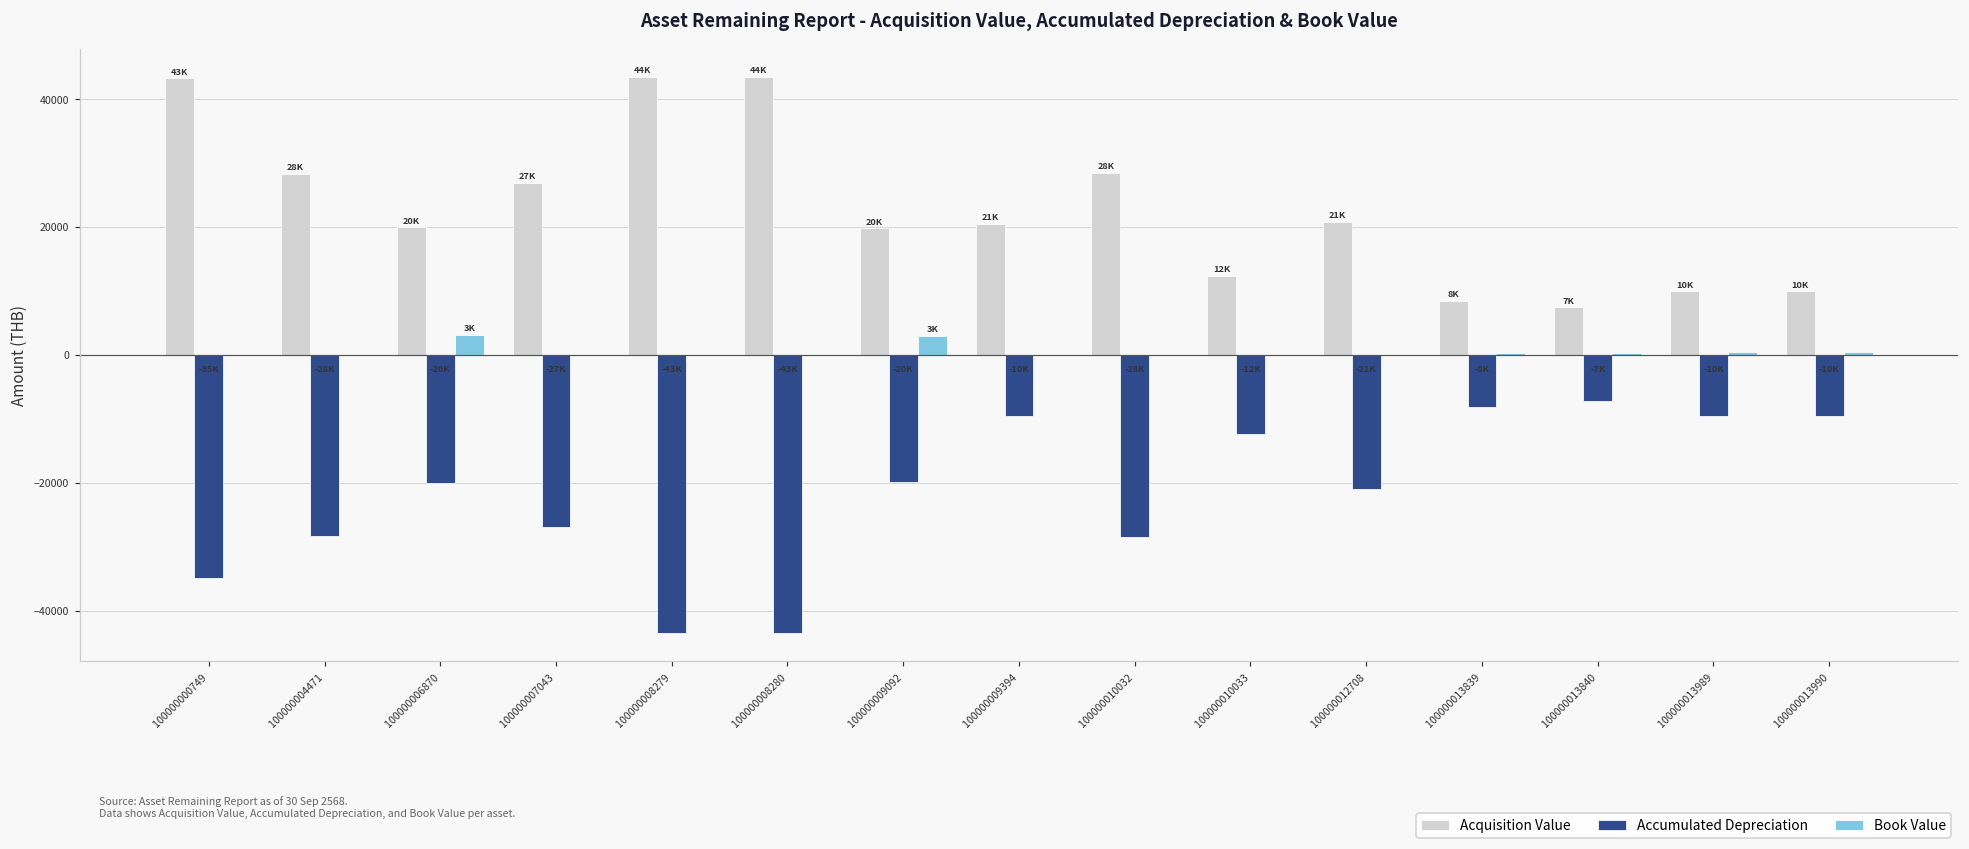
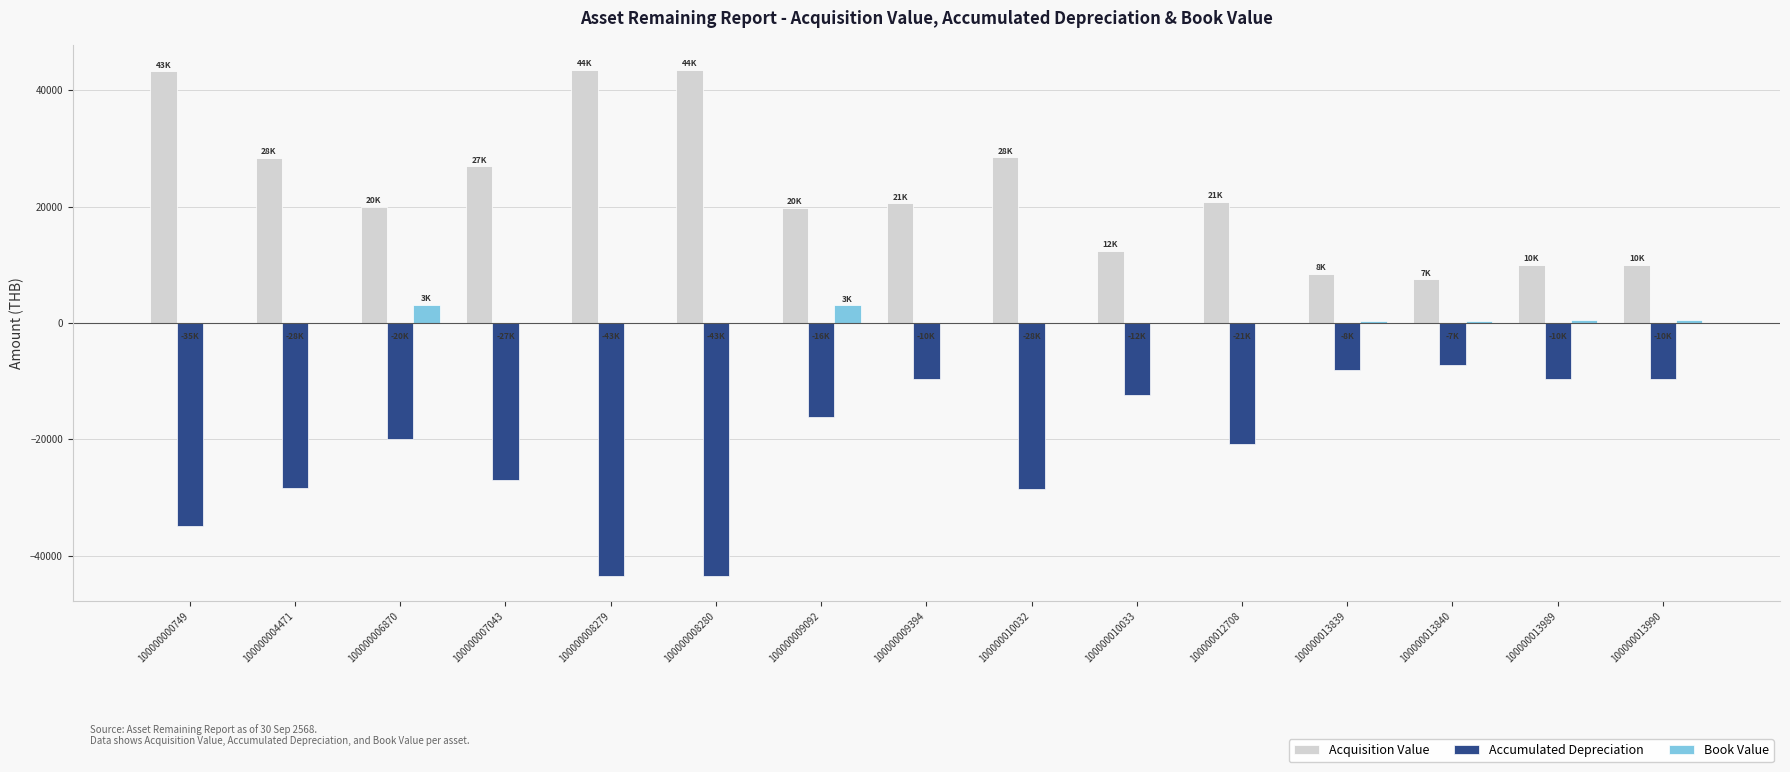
Accumulated Depreciation, 100000009092: -20K -> -16K
